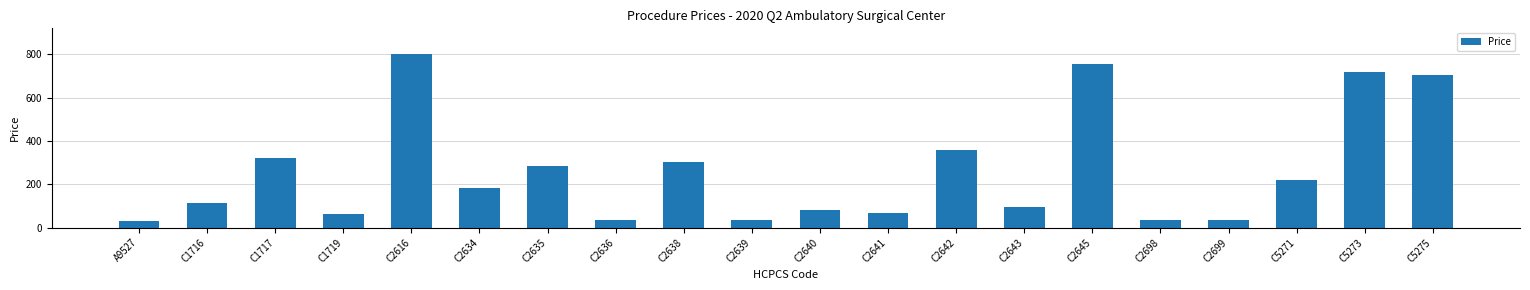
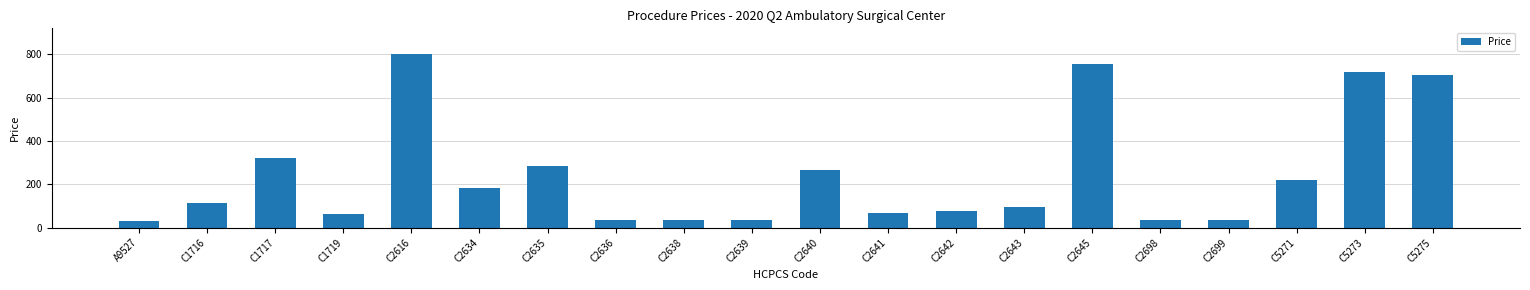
C2638: 310 -> 30
C2640: 80 -> 270
C2642: 360 -> 80
